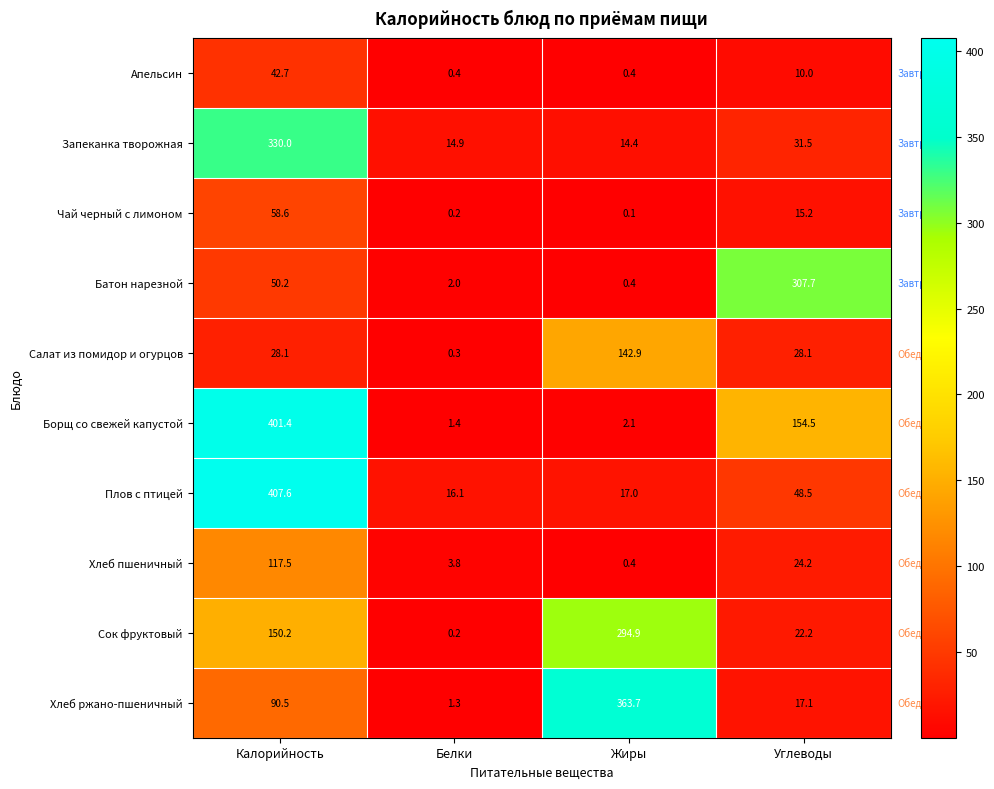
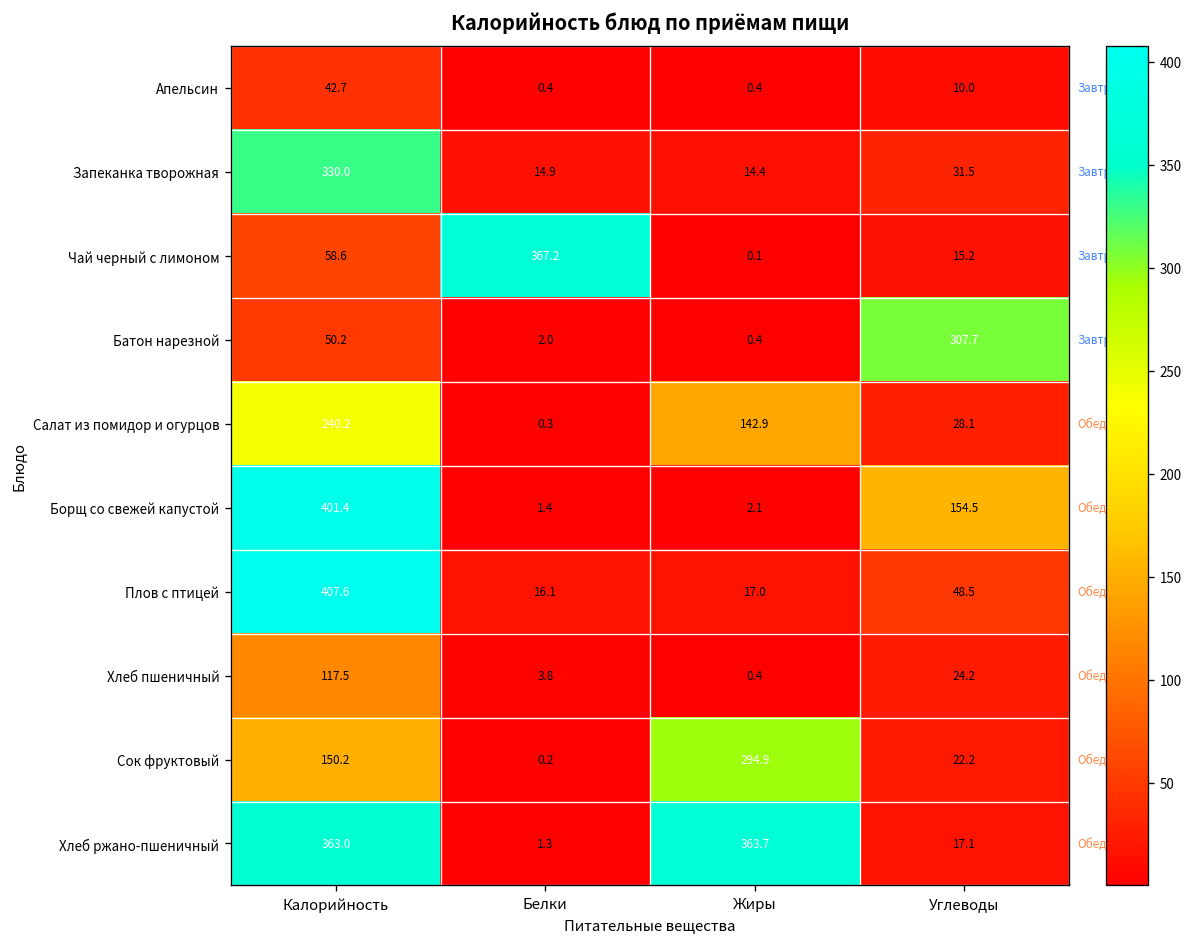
Чай черный с лимоном, Белки: 0.2 -> 367.2
Салат из помидор и огурцов, Калорийность: 28.1 -> 240.2
Хлеб ржано-пшеничный, Калорийность: 90.5 -> 363.0
